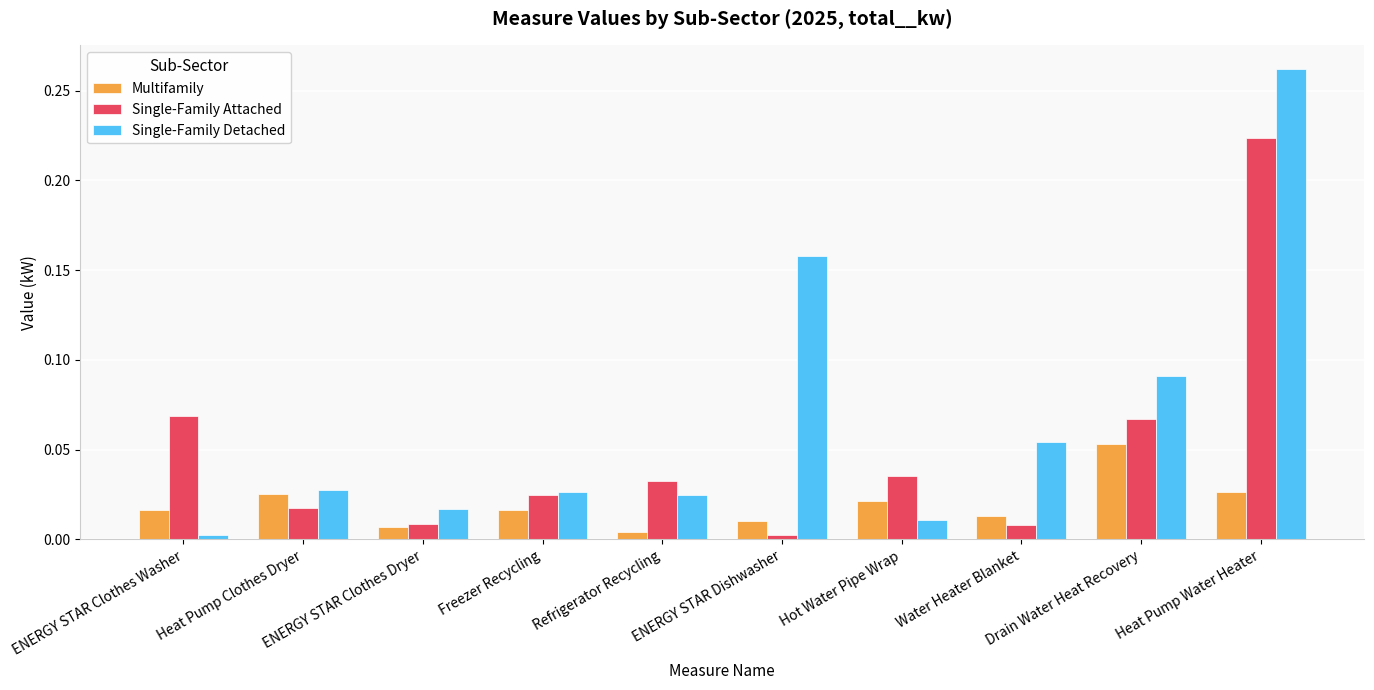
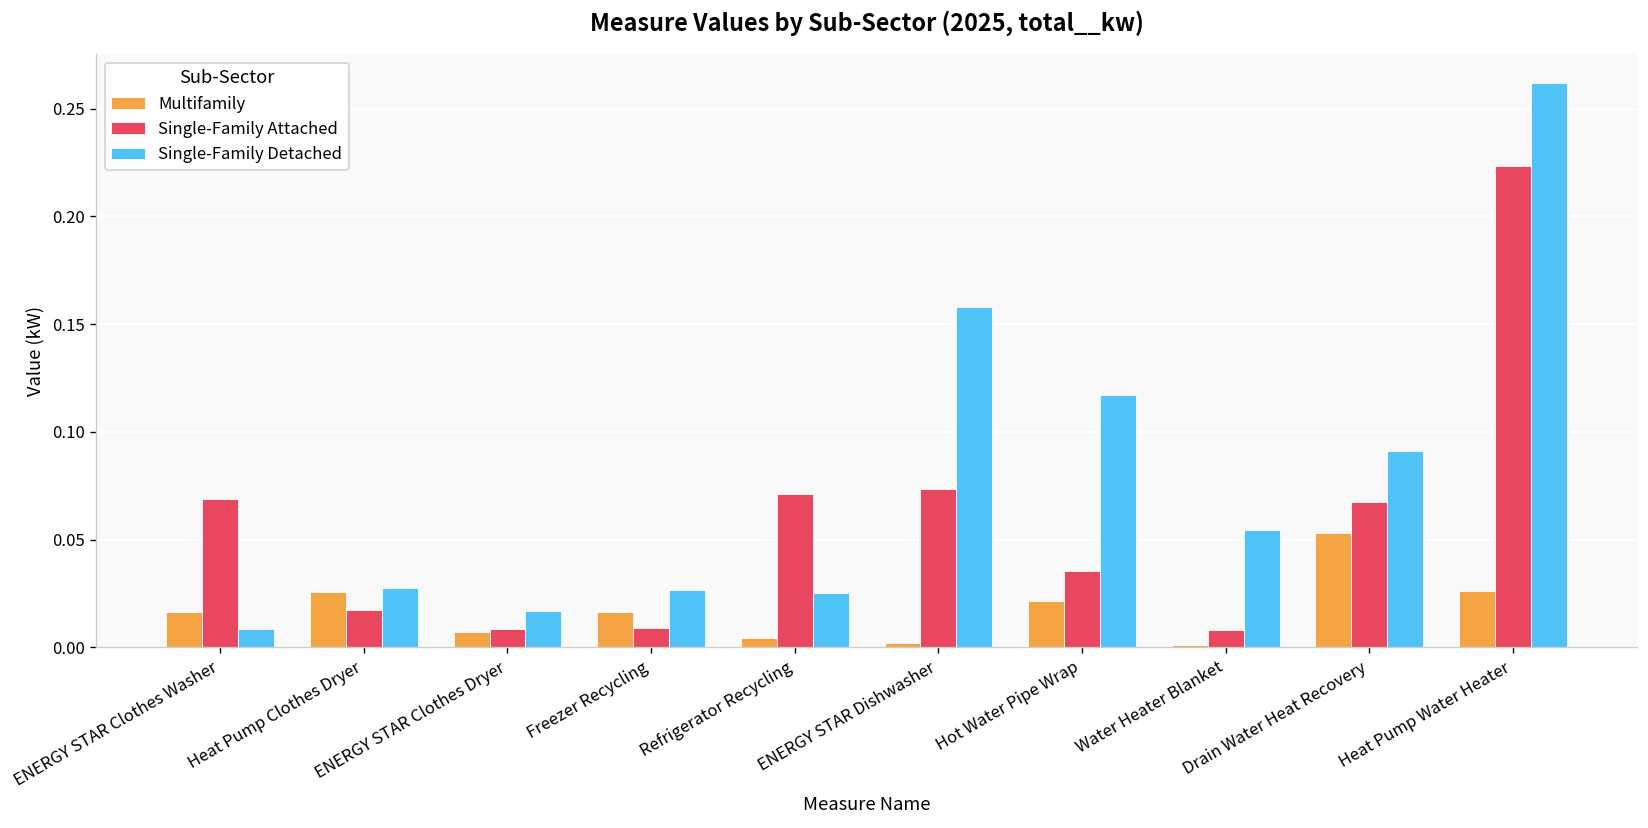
Single-Family Detached, ENERGY STAR Clothes Washer: 0.003 -> 0.009
Single-Family Attached, Freezer Recycling: 0.025 -> 0.009
Single-Family Attached, Refrigerator Recycling: 0.033 -> 0.071
Multifamily, ENERGY STAR Dishwasher: 0.010 -> 0.002
Single-Family Attached, ENERGY STAR Dishwasher: 0.003 -> 0.074
Single-Family Detached, Hot Water Pipe Wrap: 0.011 -> 0.117
Multifamily, Water Heater Blanket: 0.013 -> 0.001
